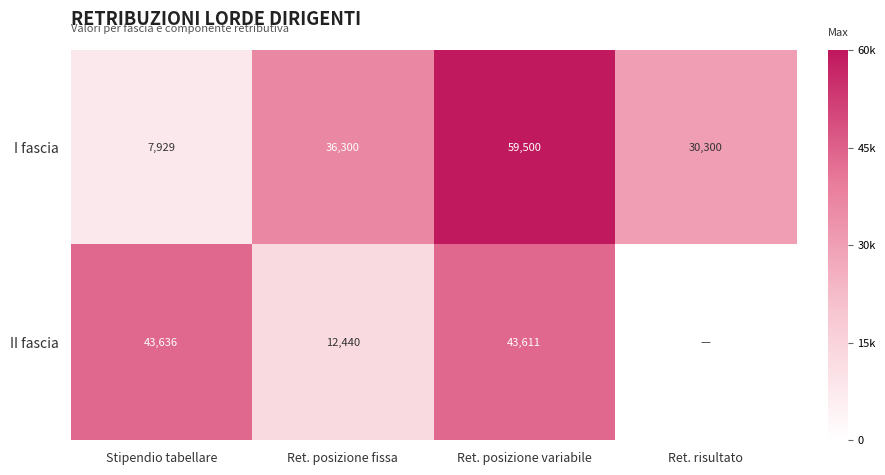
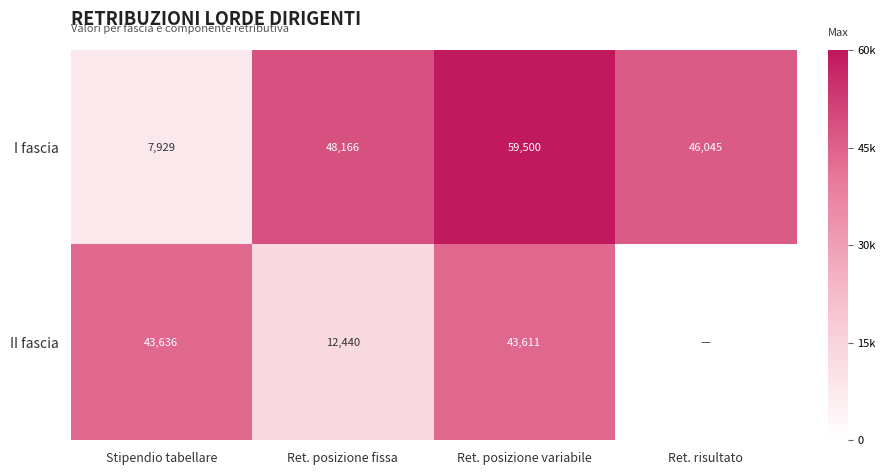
I fascia, Ret. posizione fissa: 36,300 -> 48,166
I fascia, Ret. risultato: 30,300 -> 46,045
